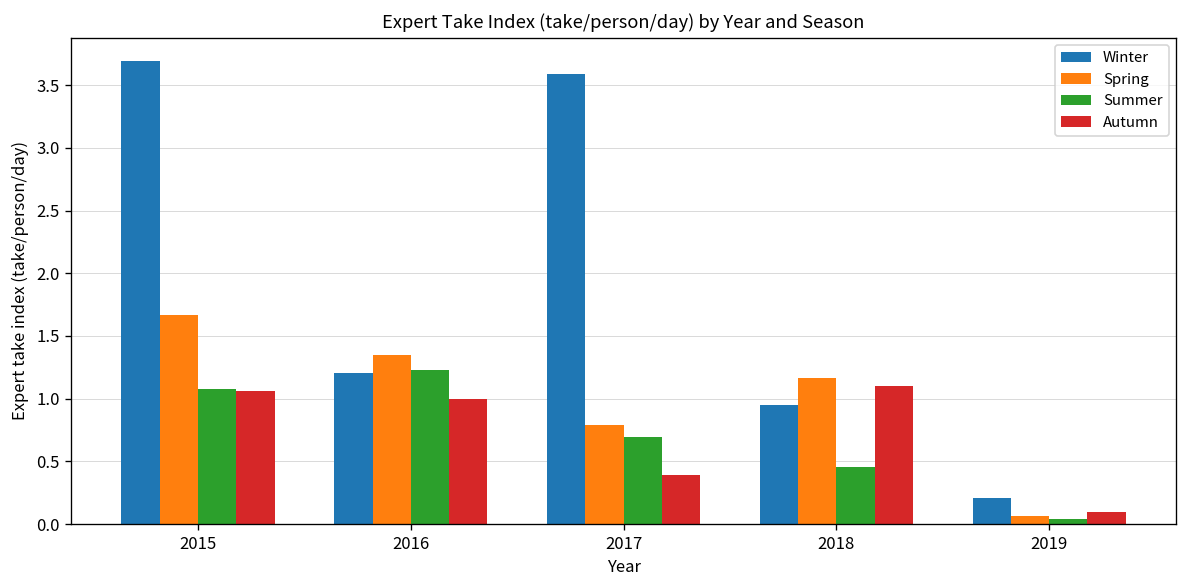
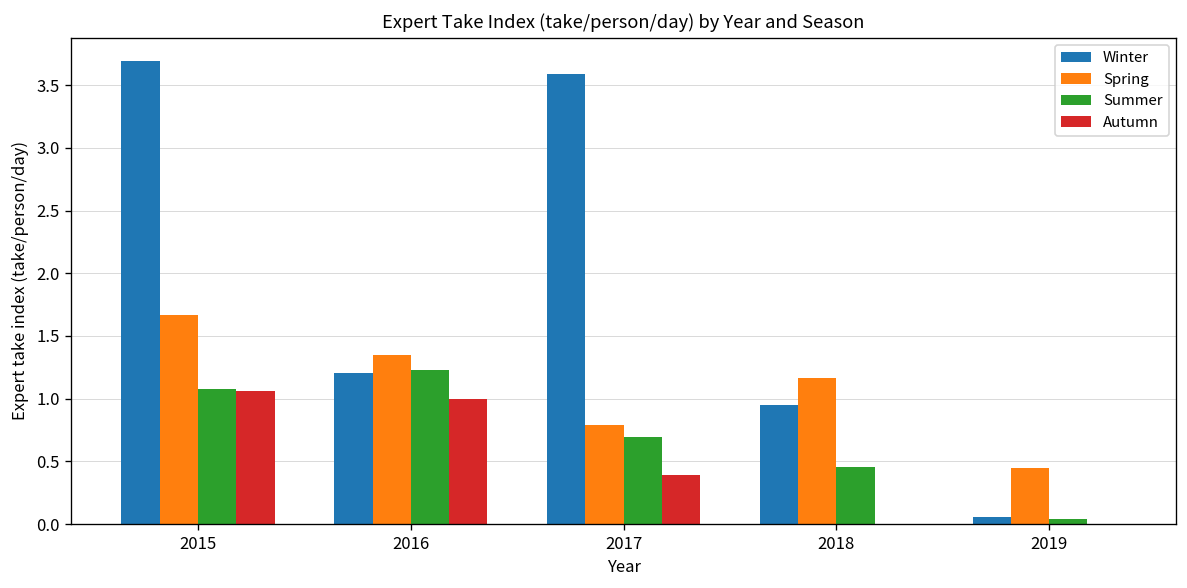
Autumn, 2018: 1.1 -> 0.0
Winter, 2019: 0.21 -> 0.06
Spring, 2019: 0.07 -> 0.45
Autumn, 2019: 0.1 -> 0.0
